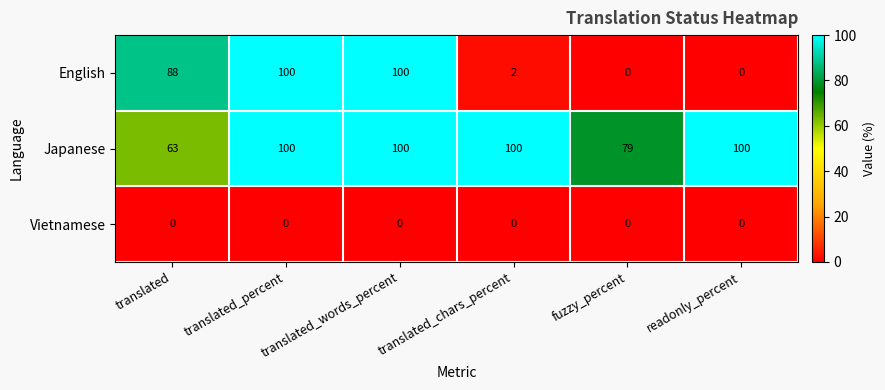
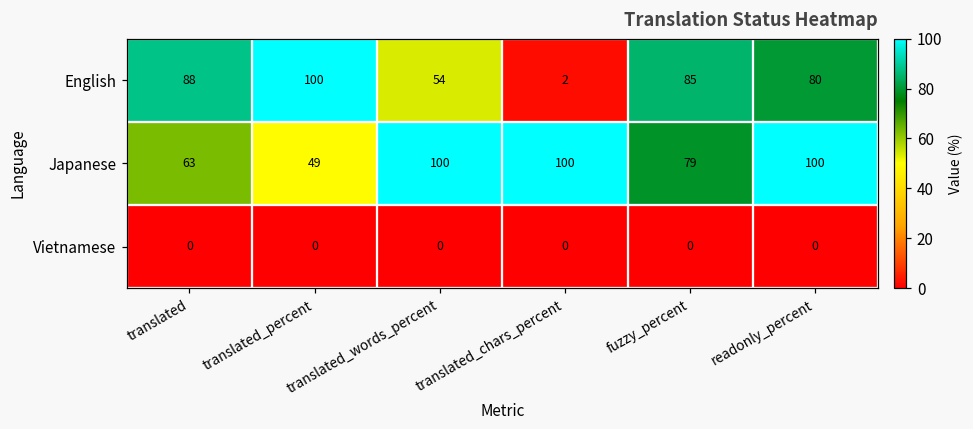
English, translated_words_percent: 100 -> 54
English, fuzzy_percent: 0 -> 85
English, readonly_percent: 0 -> 80
Japanese, translated_percent: 100 -> 49
